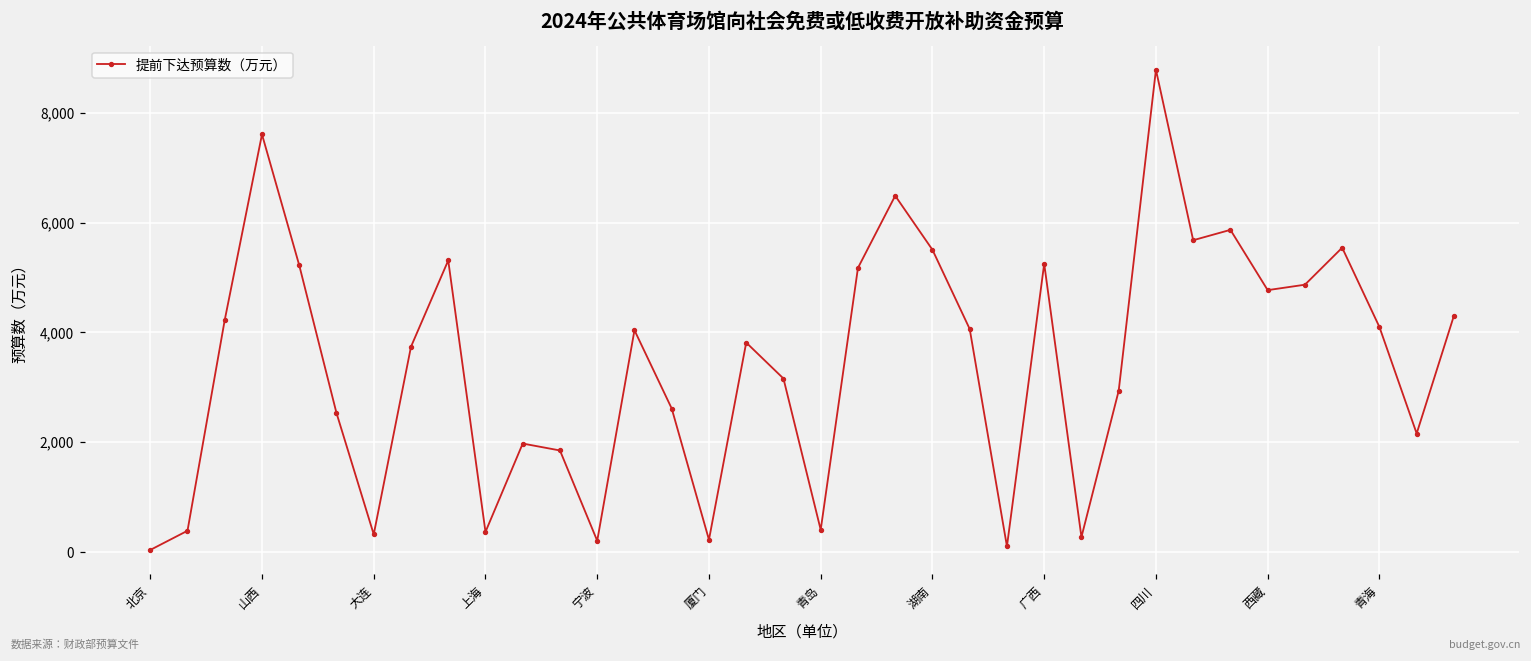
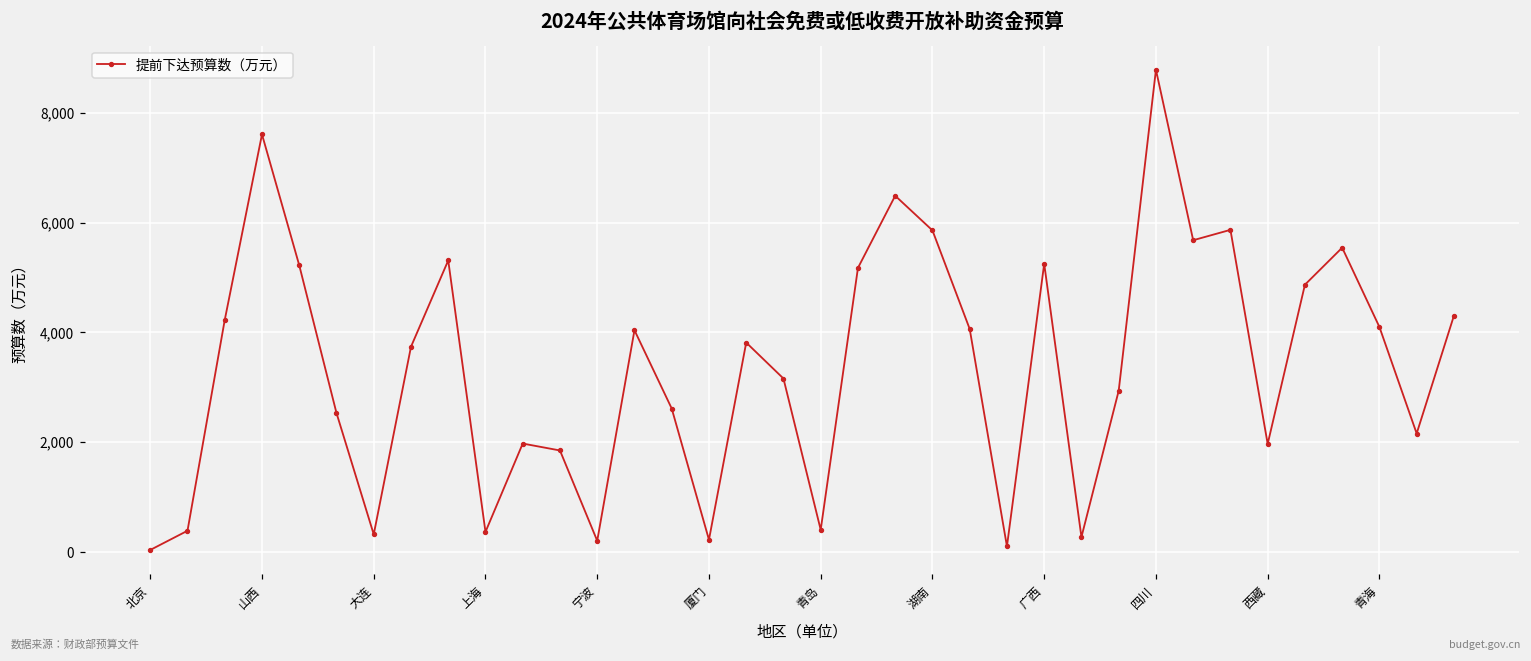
湖南: 5,500 -> 5,900
西藏: 4,800 -> 2,000
